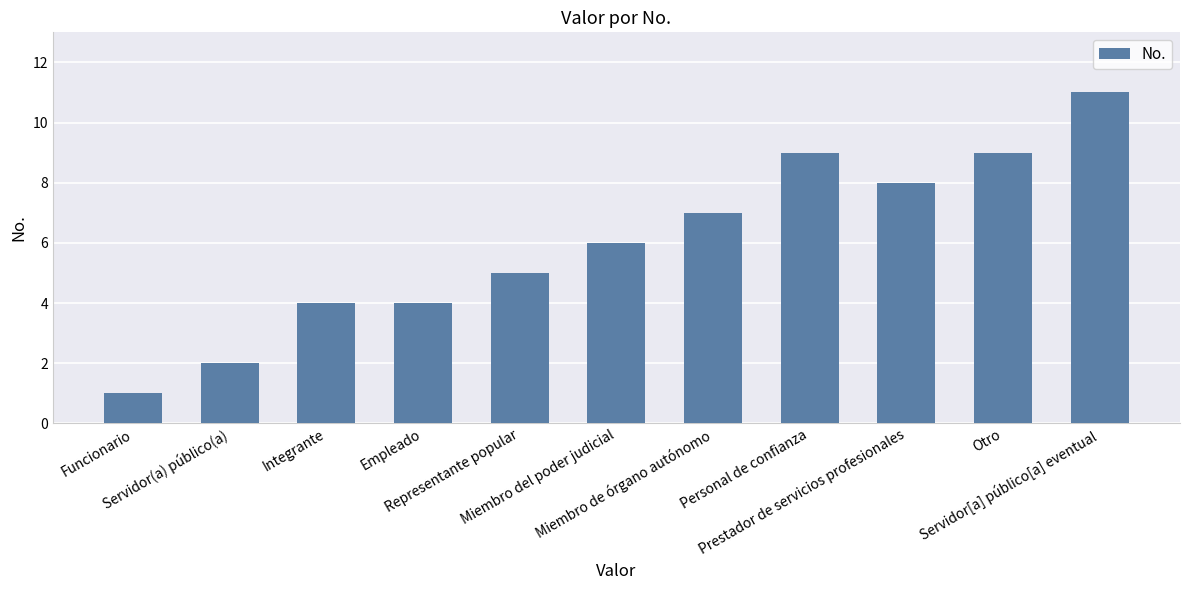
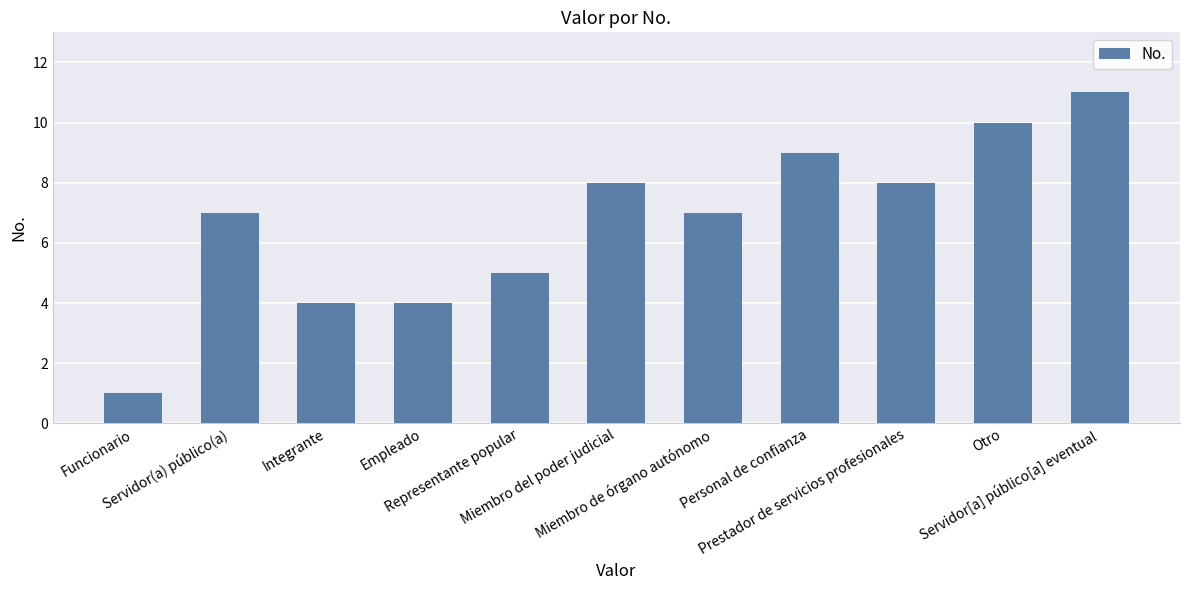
Servidor(a) público(a): 2 -> 7
Miembro del poder judicial: 6 -> 8
Otro: 9 -> 10
